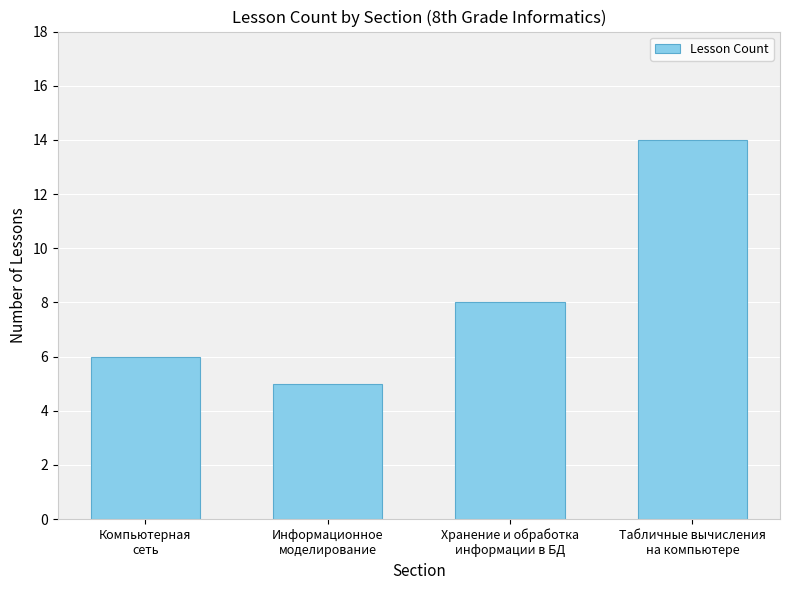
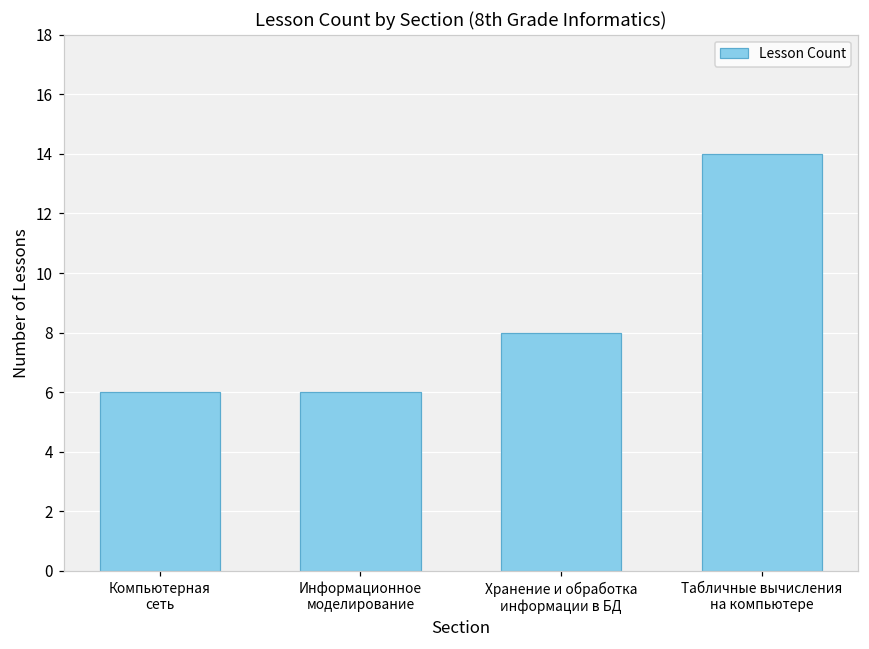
Информационное моделирование: 5 -> 6
